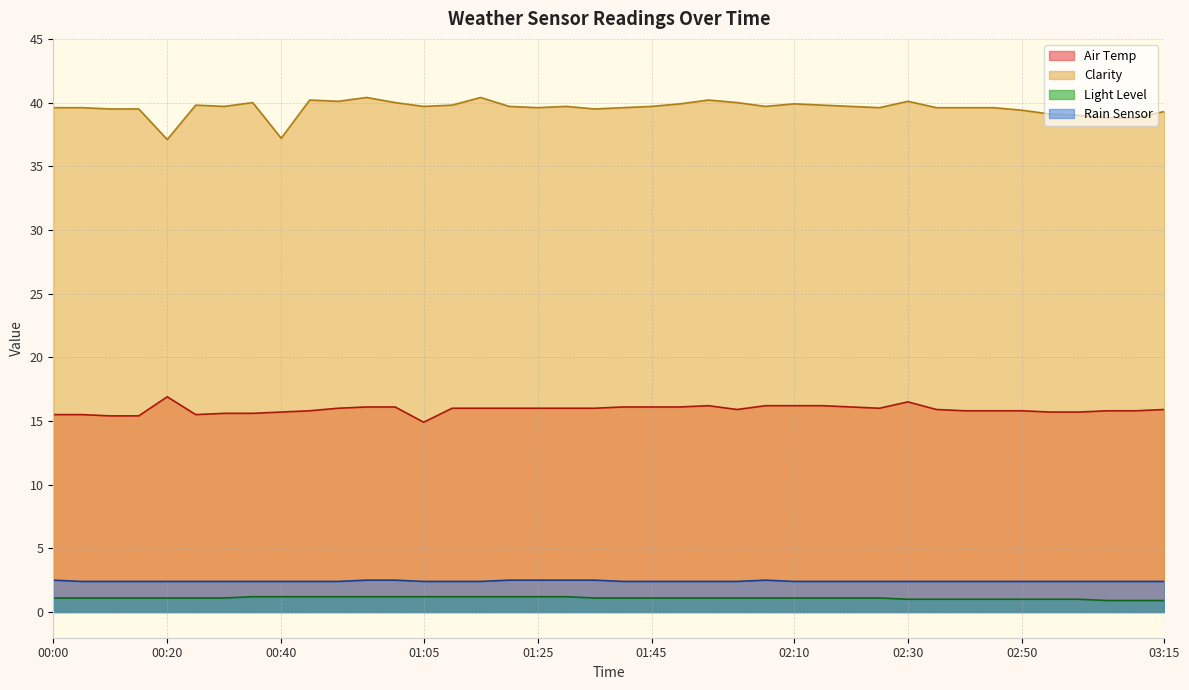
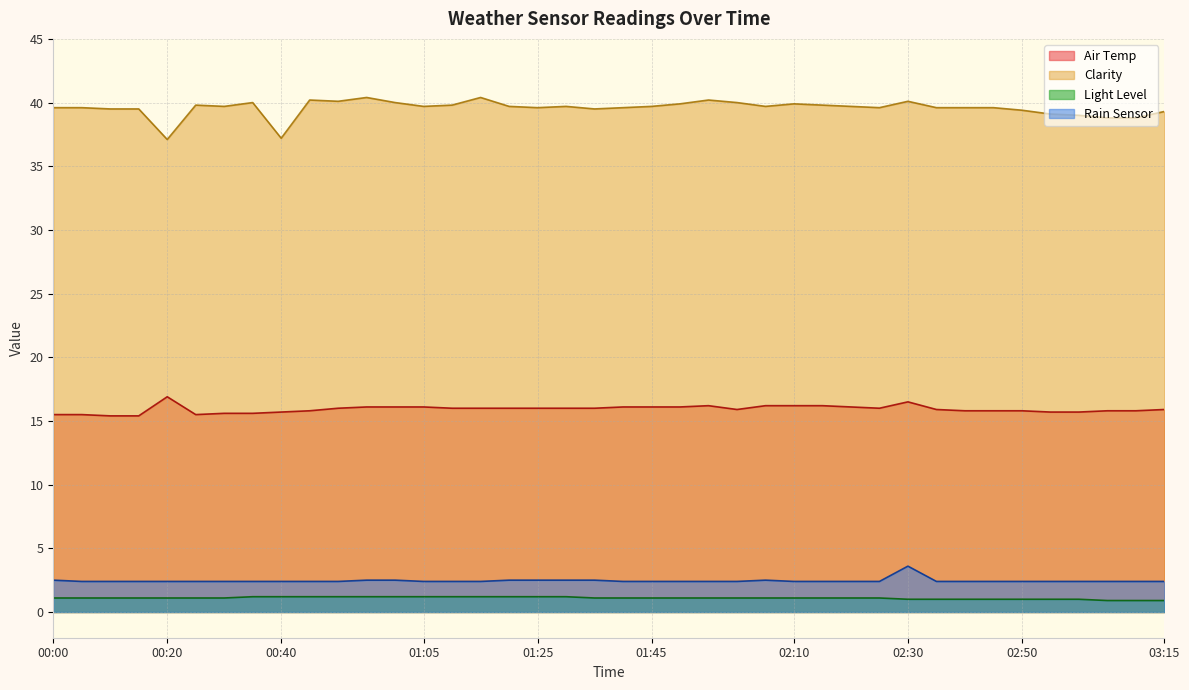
Air Temp, 01:05: 14.9 -> 16.1
Rain Sensor, 02:30: 2.4 -> 3.6
